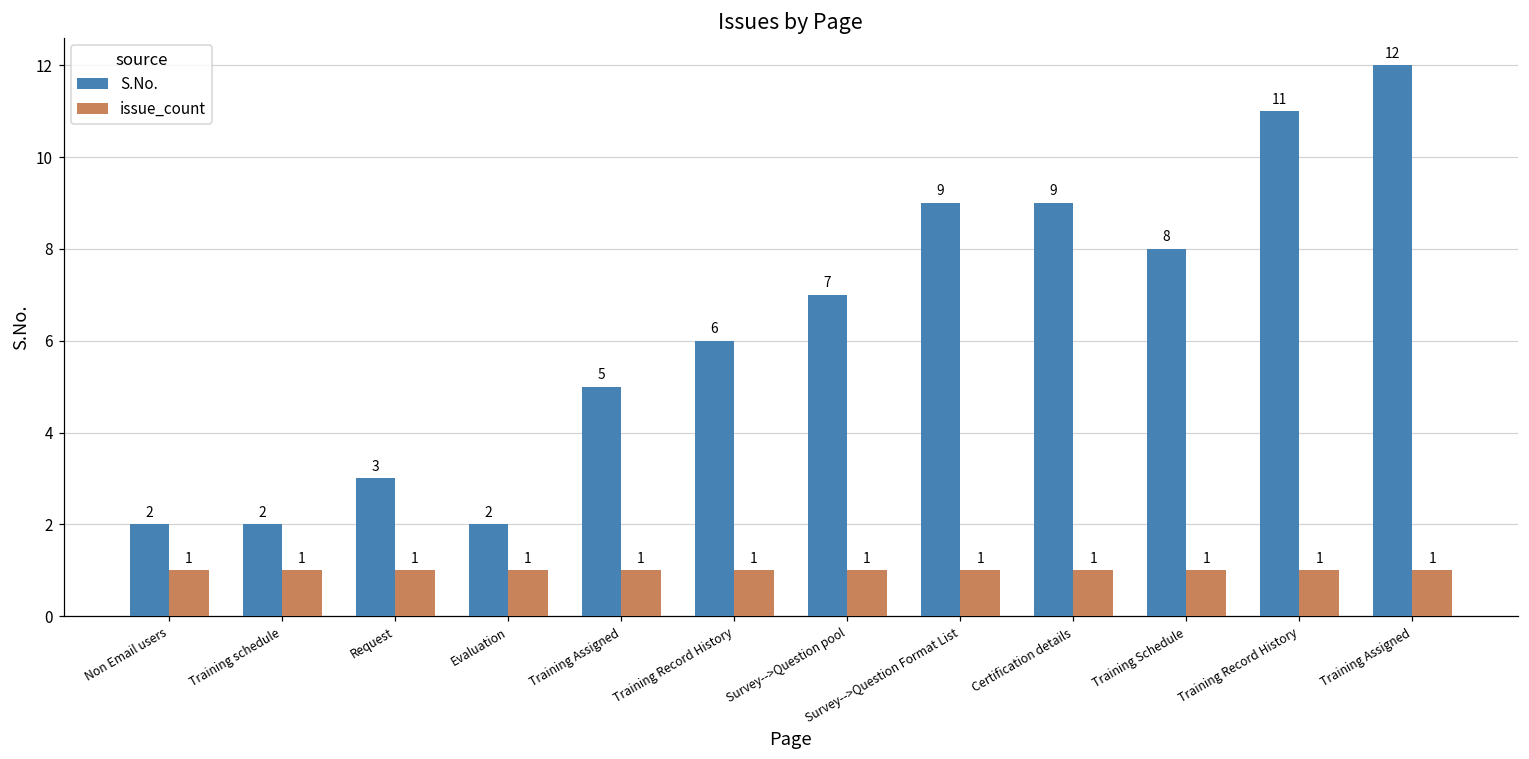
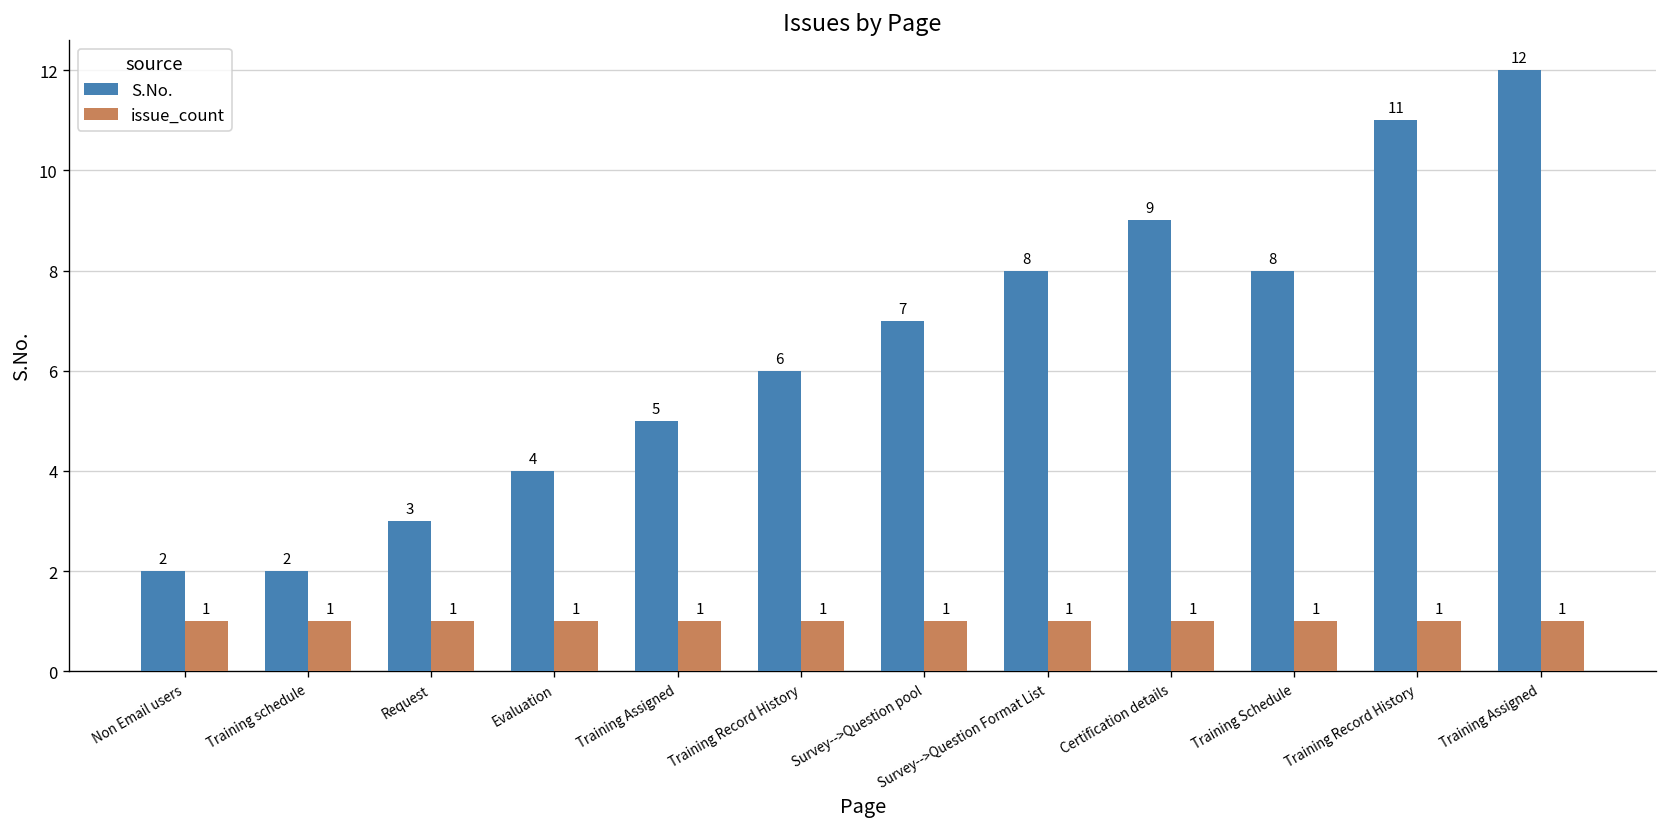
S.No., Evaluation: 2 -> 4
S.No., Survey-->Question Format List: 9 -> 8
